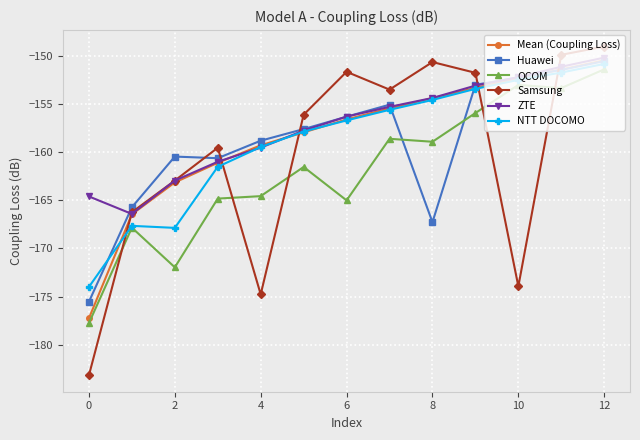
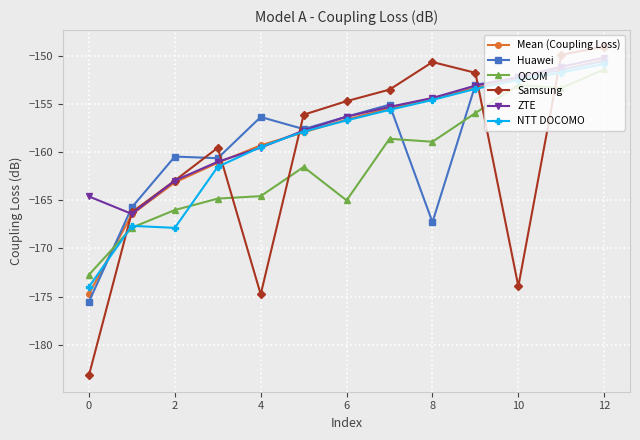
Mean (Coupling Loss), 0: -177 -> -175
QCOM, 0: -178 -> -173
QCOM, 2: -172 -> -166
Huawei, 4: -159 -> -156
Samsung, 6: -152 -> -155
